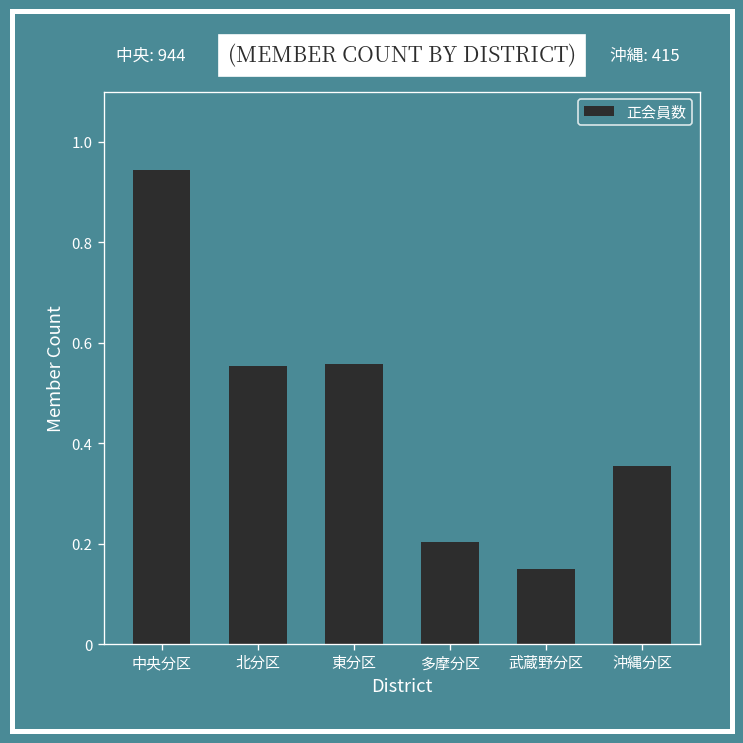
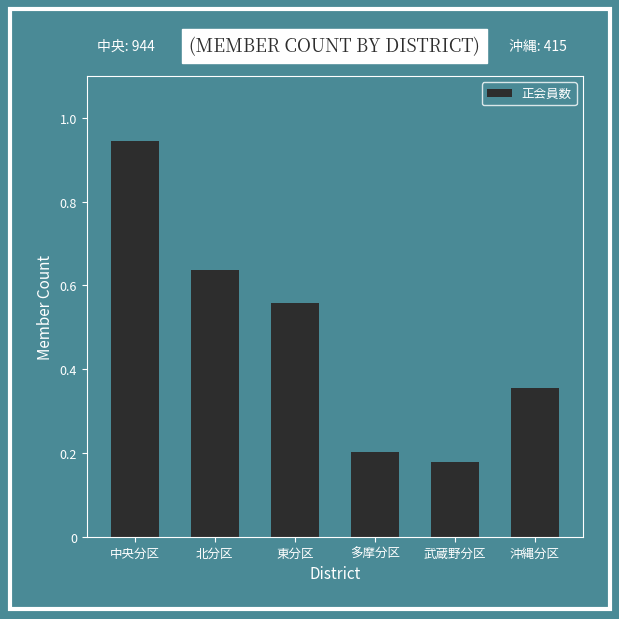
北分区: 0.55 -> 0.64
武蔵野分区: 0.15 -> 0.18
